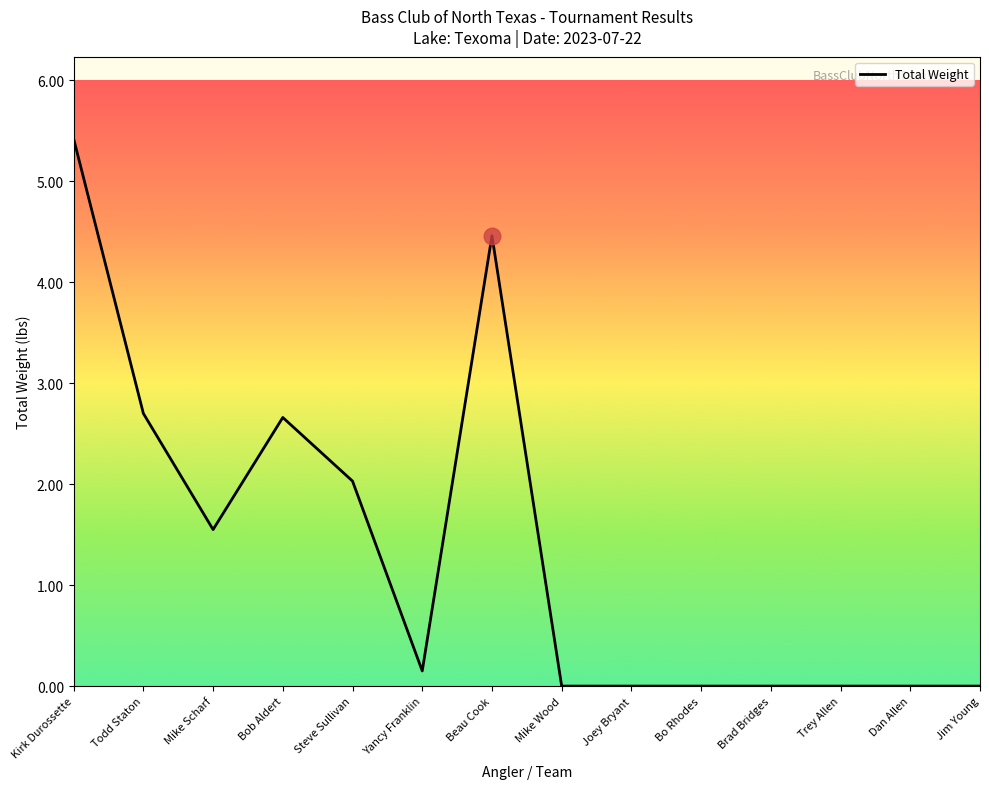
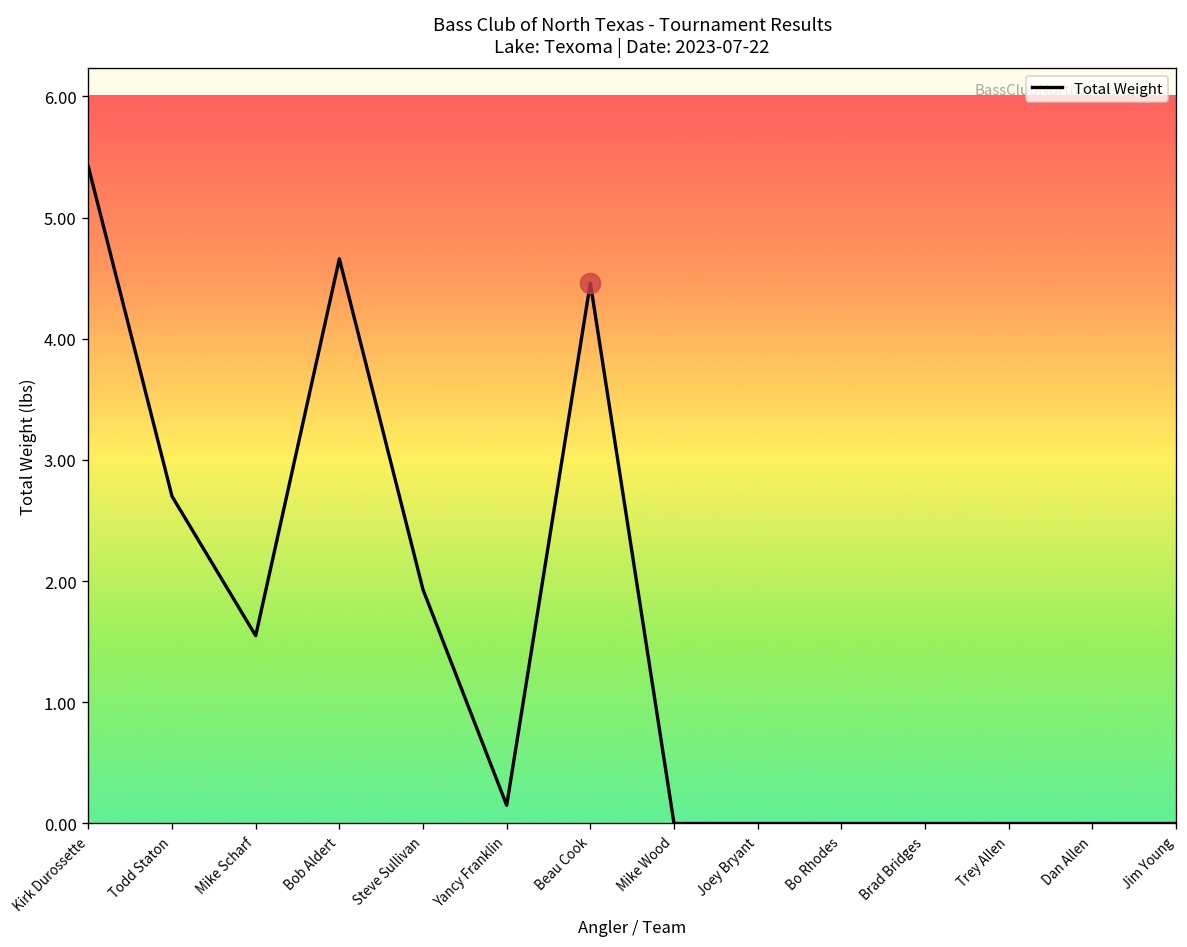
Total Weight, Bob Aldert: 2.66 -> 4.66
Total Weight, Steve Sullivan: 2.03 -> 1.93
